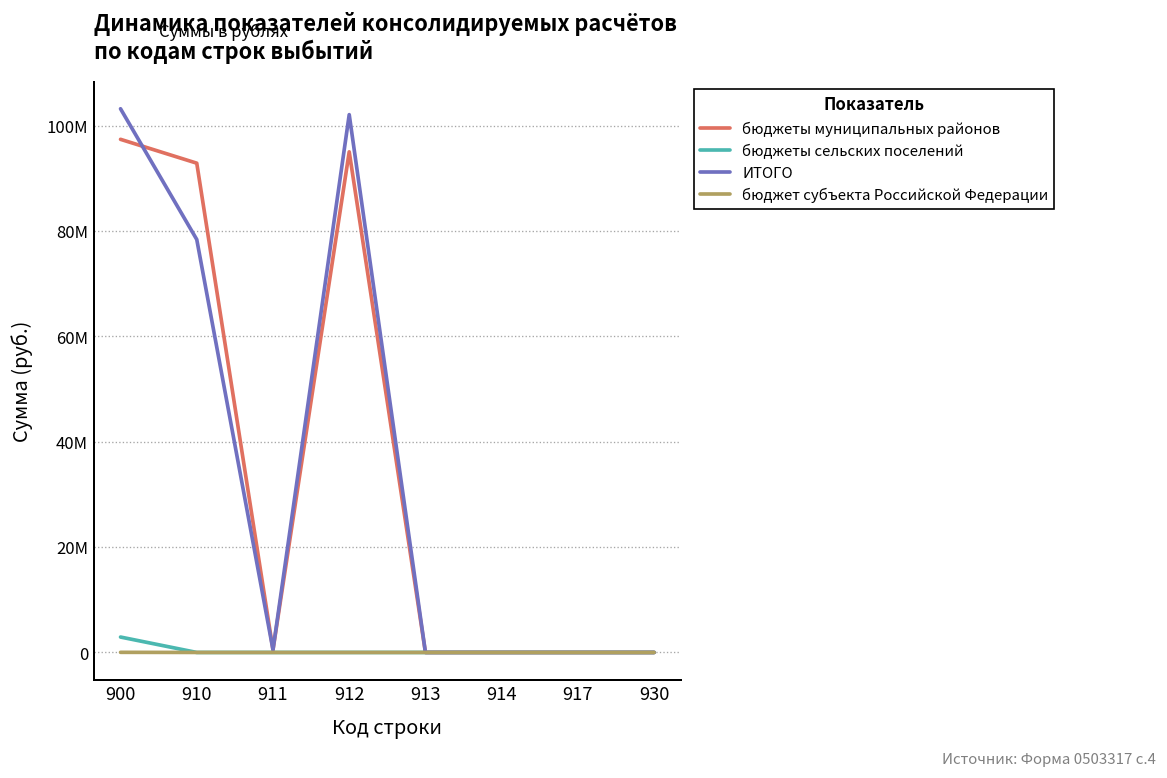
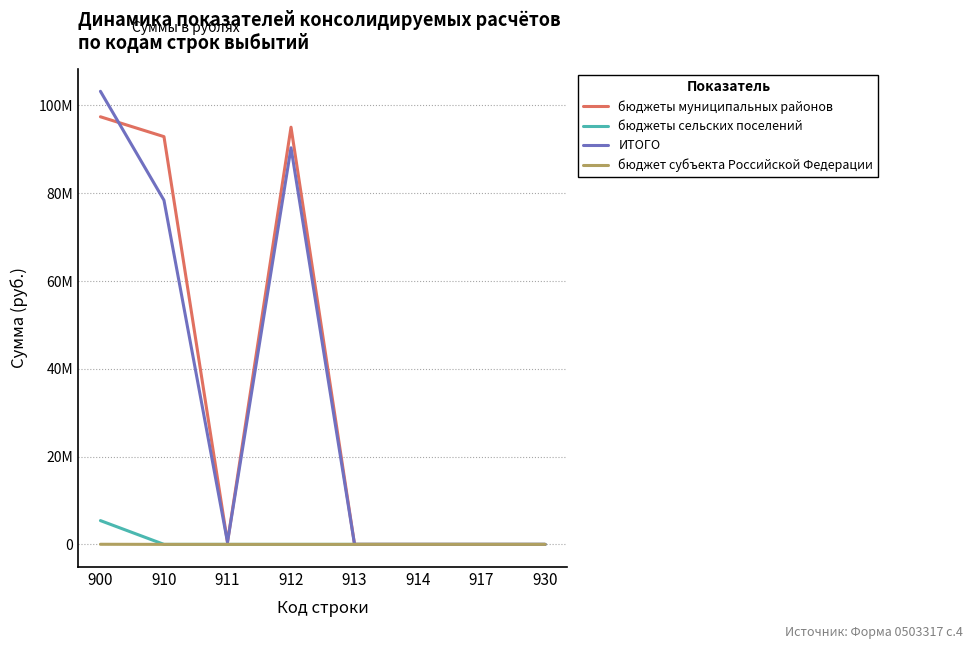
бюджеты сельских поселений, 900: 3000000 -> 5000000
ИТОГО, 912: 102000000 -> 90000000
